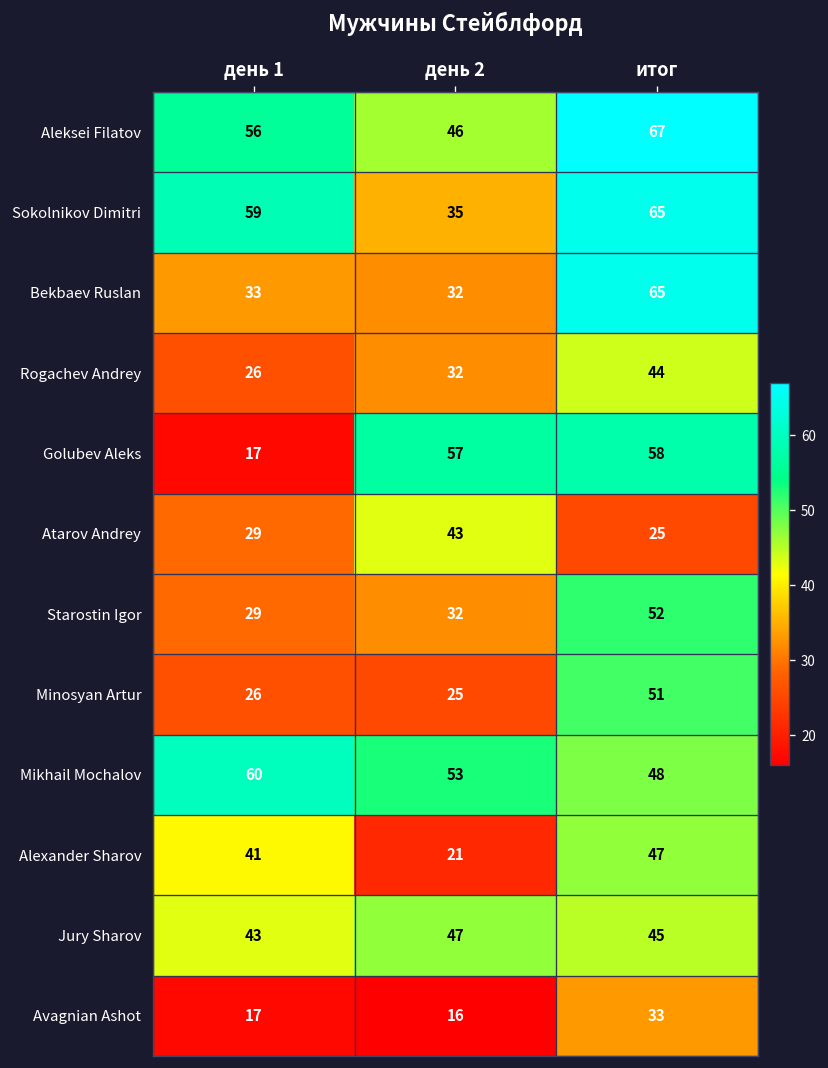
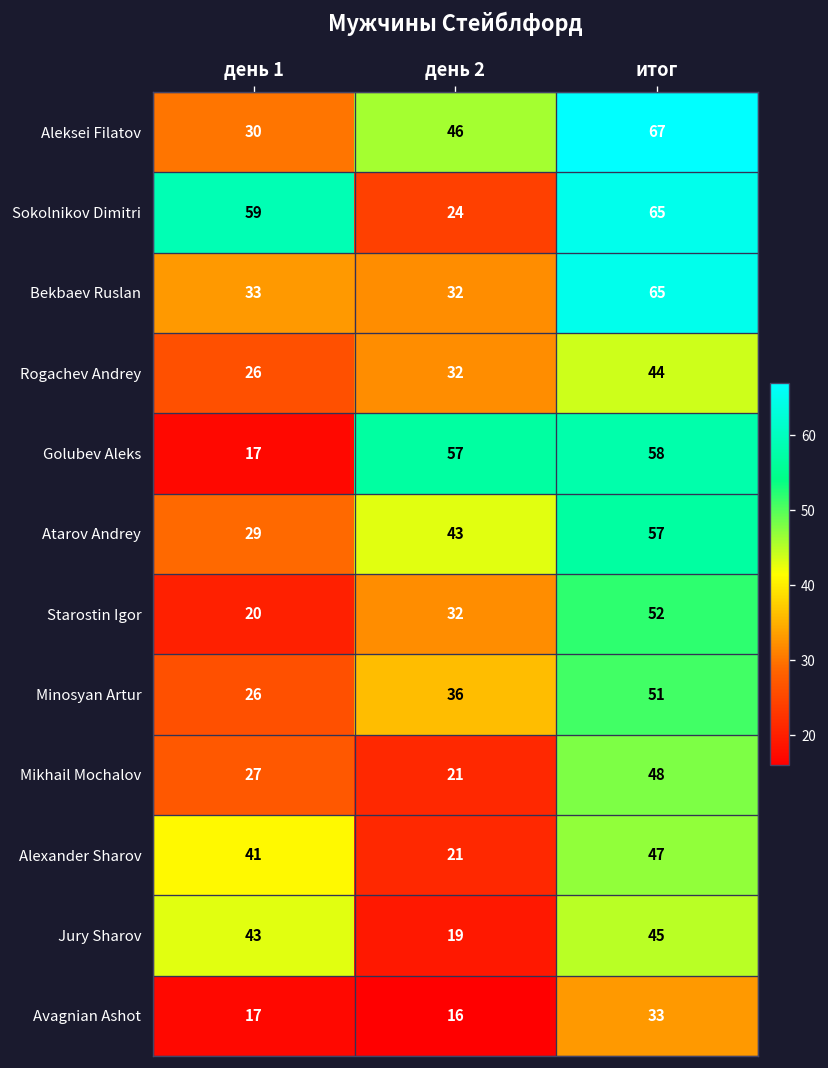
Aleksei Filatov, день 1: 56 -> 30
Sokolnikov Dimitri, день 2: 35 -> 24
Atarov Andrey, итог: 25 -> 57
Starostin Igor, день 1: 29 -> 20
Minosyan Artur, день 2: 25 -> 36
Mikhail Mochalov, день 1: 60 -> 27
Mikhail Mochalov, день 2: 53 -> 21
Jury Sharov, день 2: 47 -> 19
